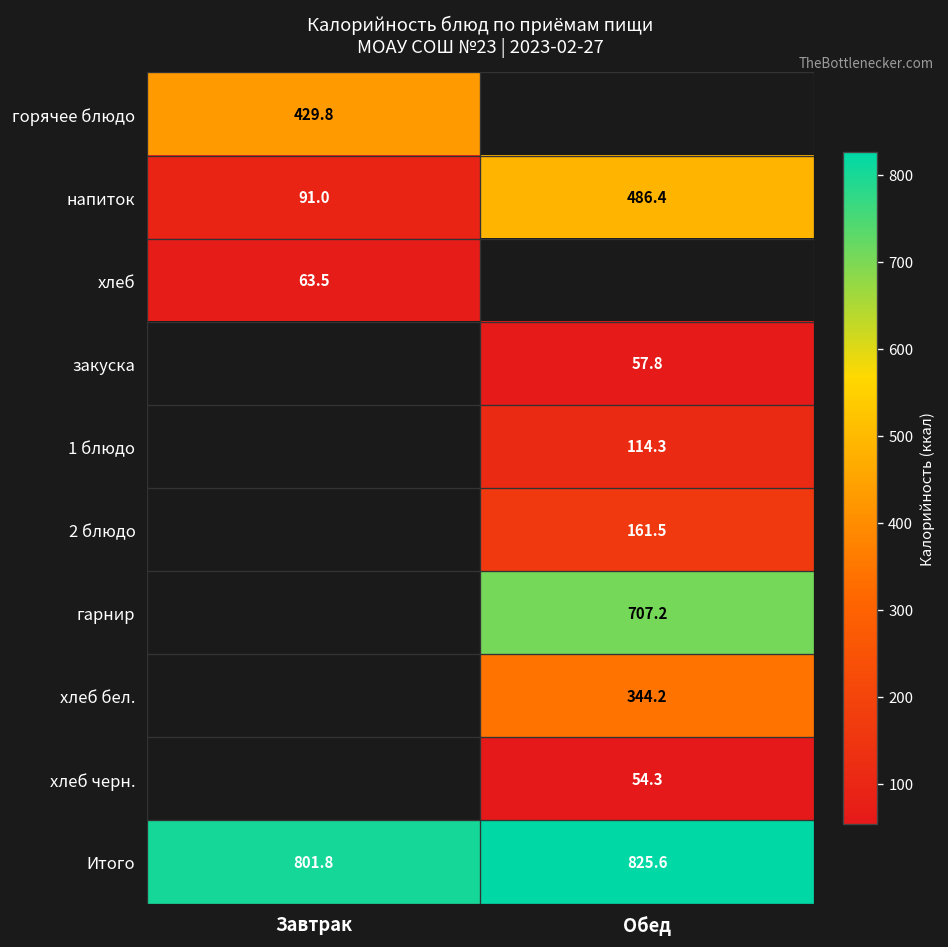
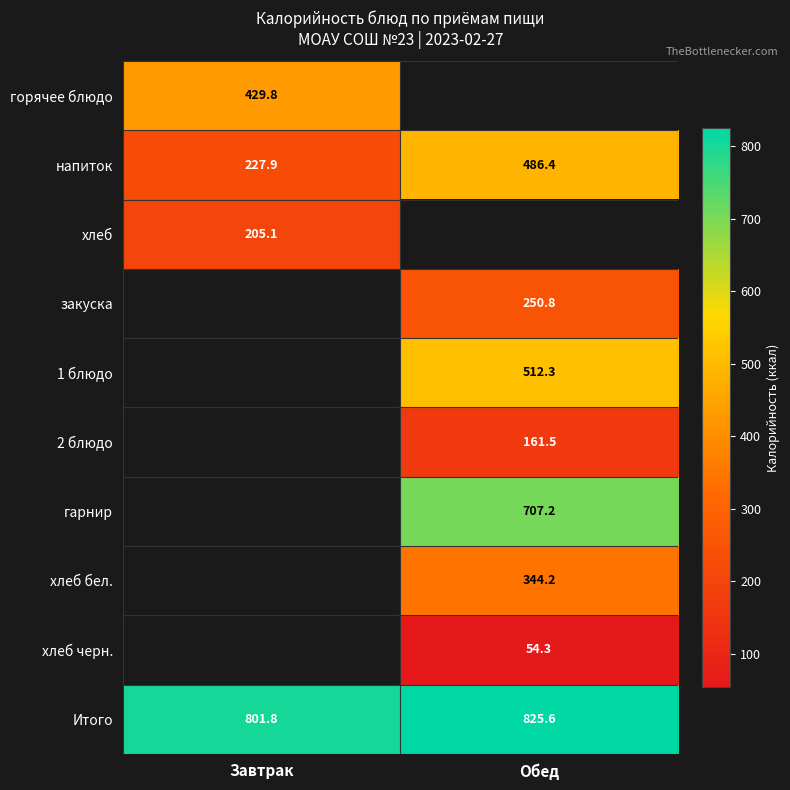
напиток, Завтрак: 91.0 -> 227.9
хлеб, Завтрак: 63.5 -> 205.1
закуска, Обед: 57.8 -> 250.8
1 блюдо, Обед: 114.3 -> 512.3
